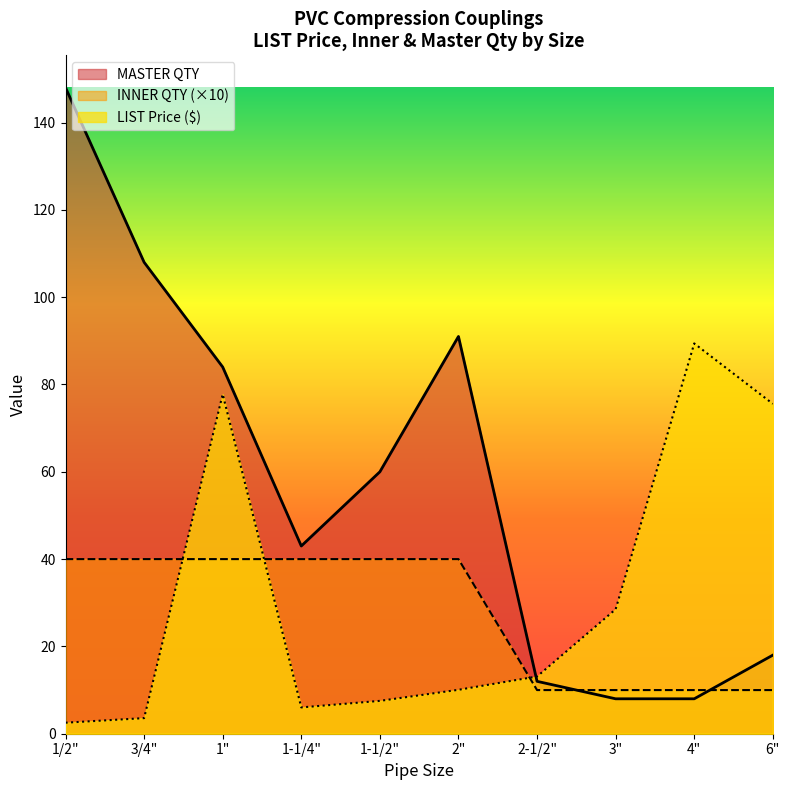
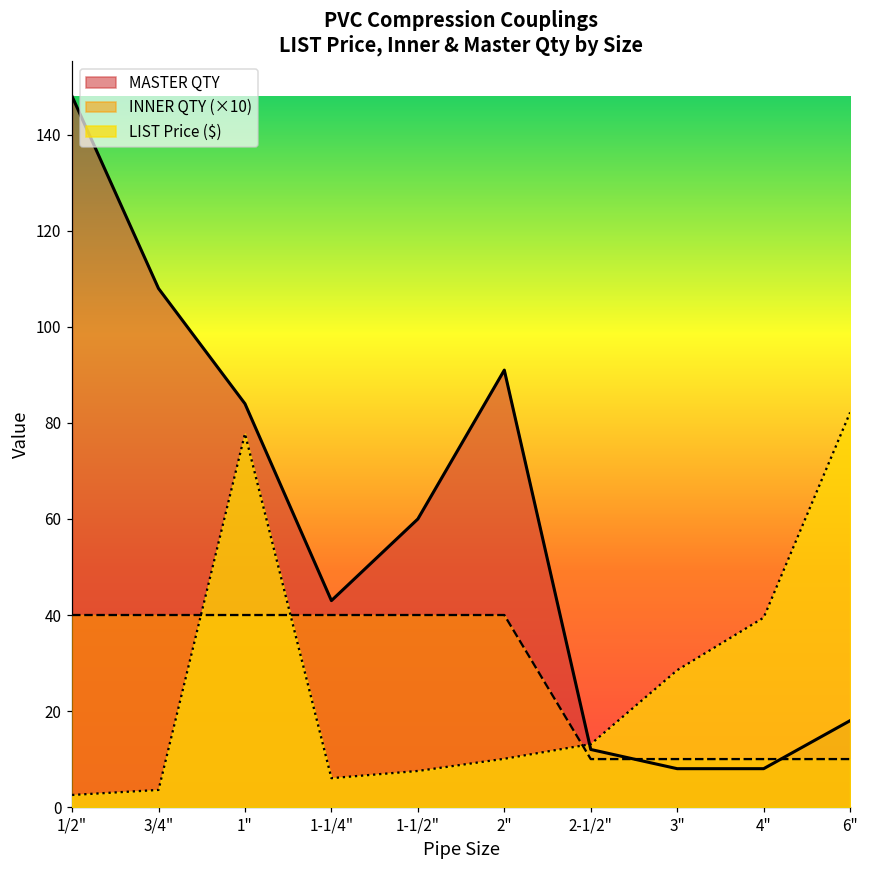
LIST Price ($), 4": 89 -> 39
LIST Price ($), 6": 76 -> 82
